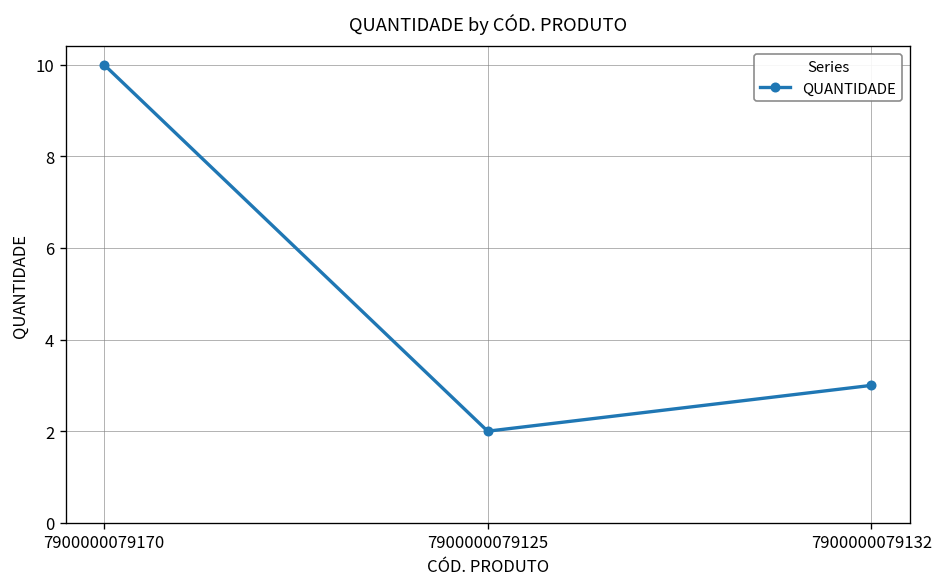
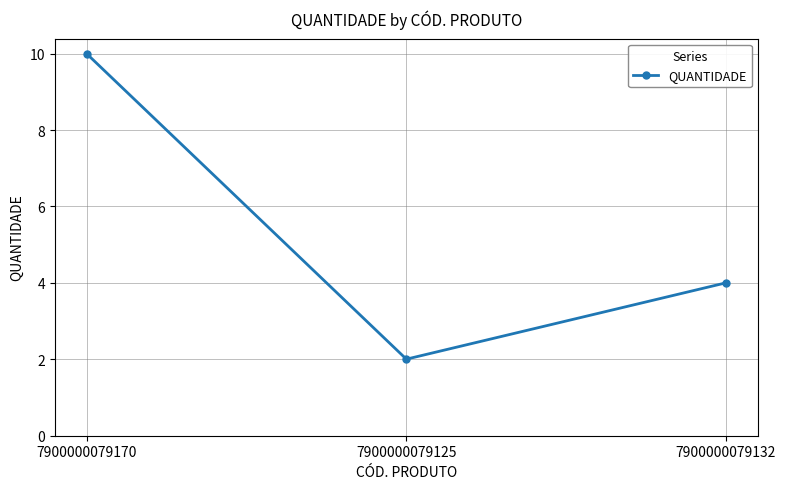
7900000079132: 3 -> 4
